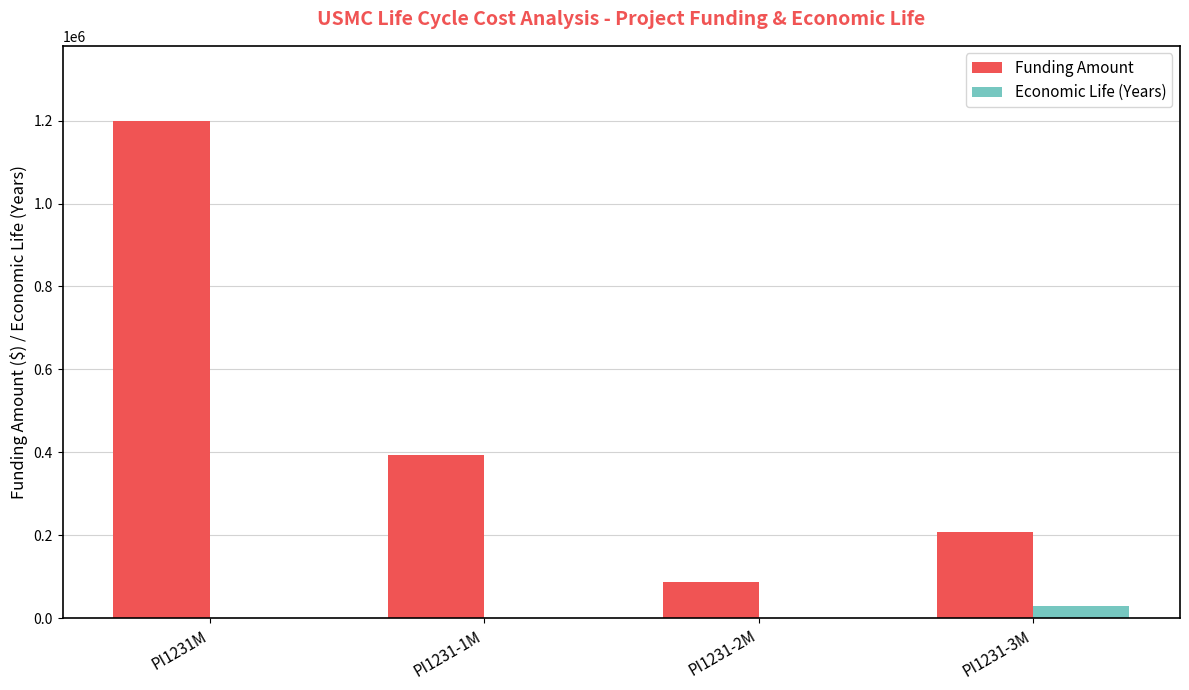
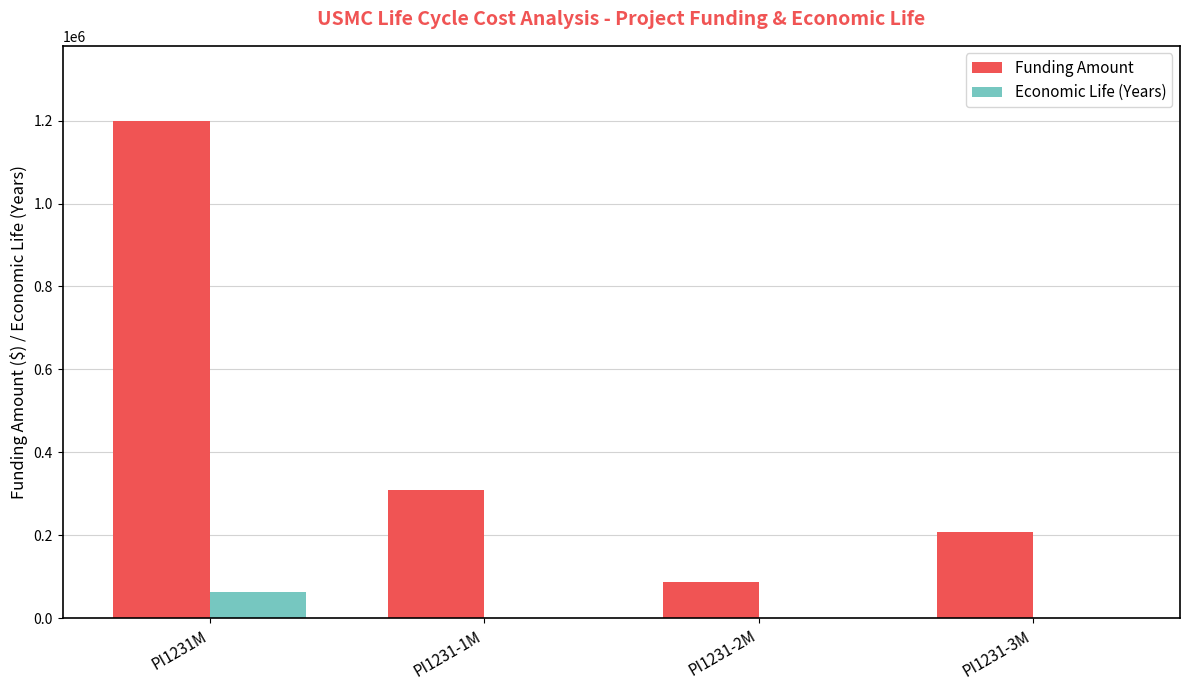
Economic Life (Years), PI1231M: 0 -> 60000
Funding Amount, PI1231-1M: 390000 -> 310000
Economic Life (Years), PI1231-3M: 30000 -> 0
